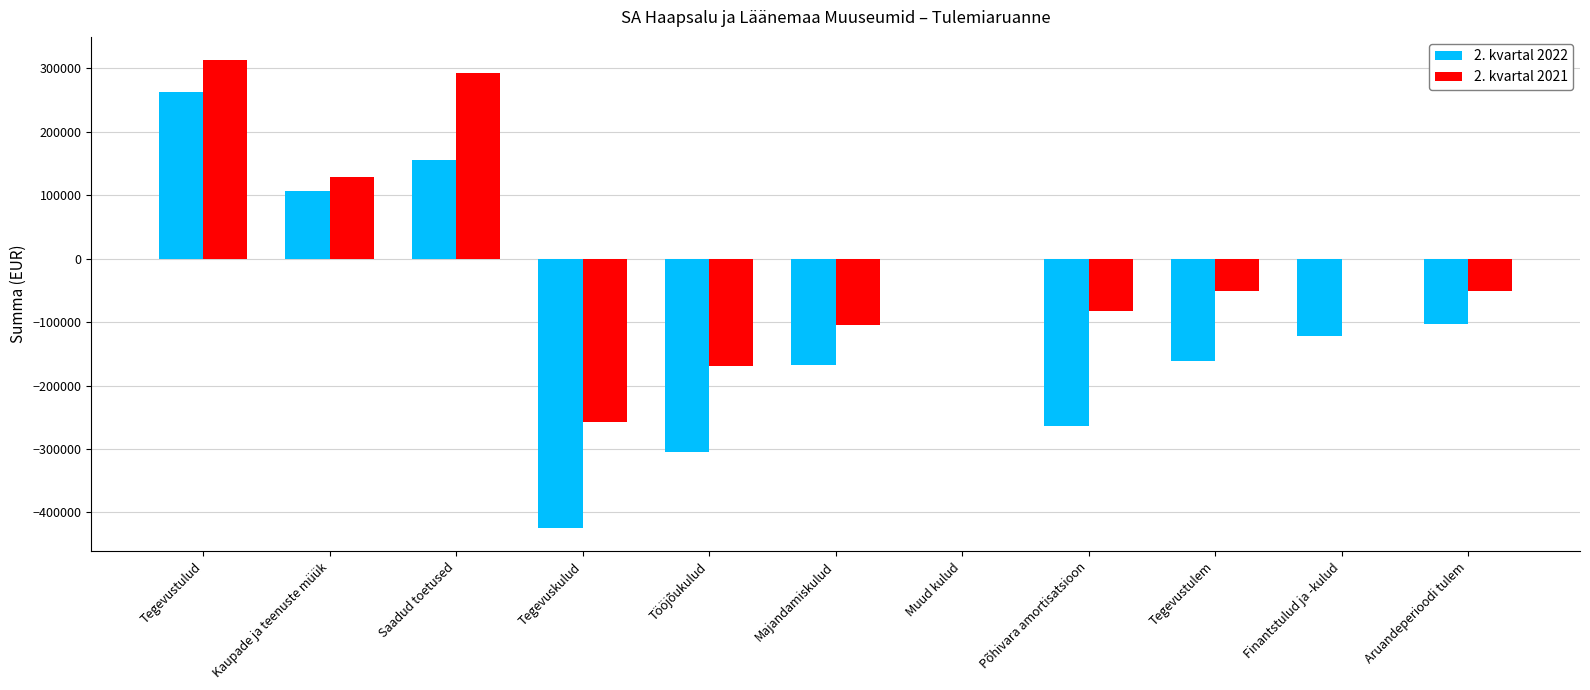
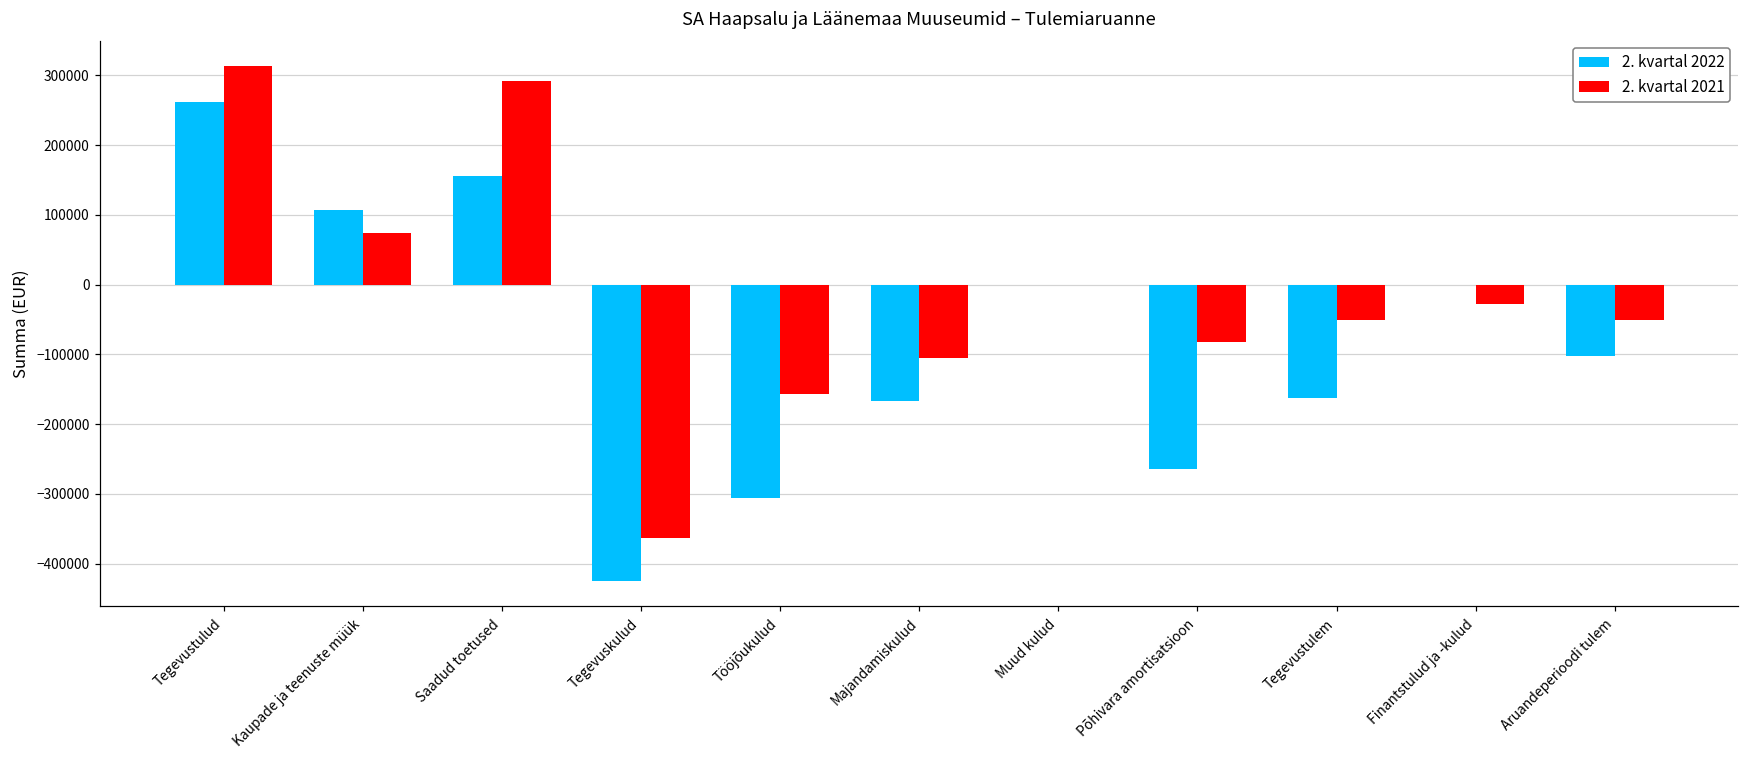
2. kvartal 2021, Kaupade ja teenuste müük: 130000 -> 70000
2. kvartal 2021, Tegevuskulud: -260000 -> -360000
2. kvartal 2021, Tööjõukulud: -170000 -> -160000
2. kvartal 2022, Finantstulud ja -kulud: -120000 -> 0
2. kvartal 2021, Finantstulud ja -kulud: 0 -> -30000
